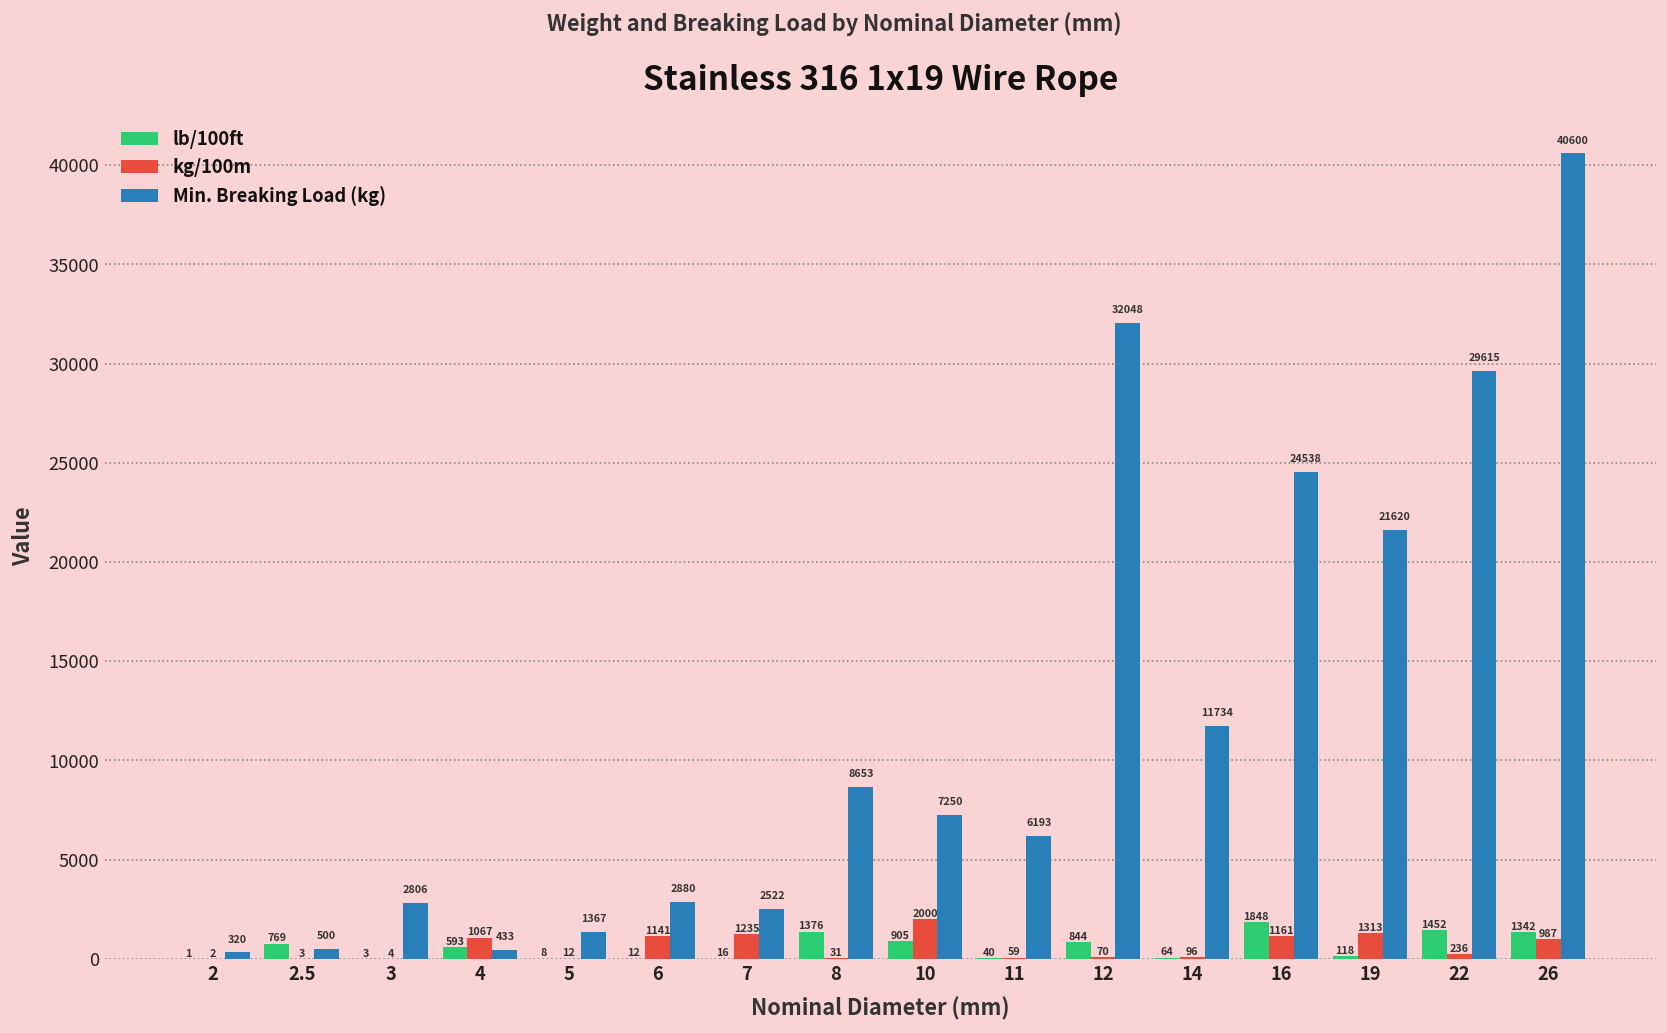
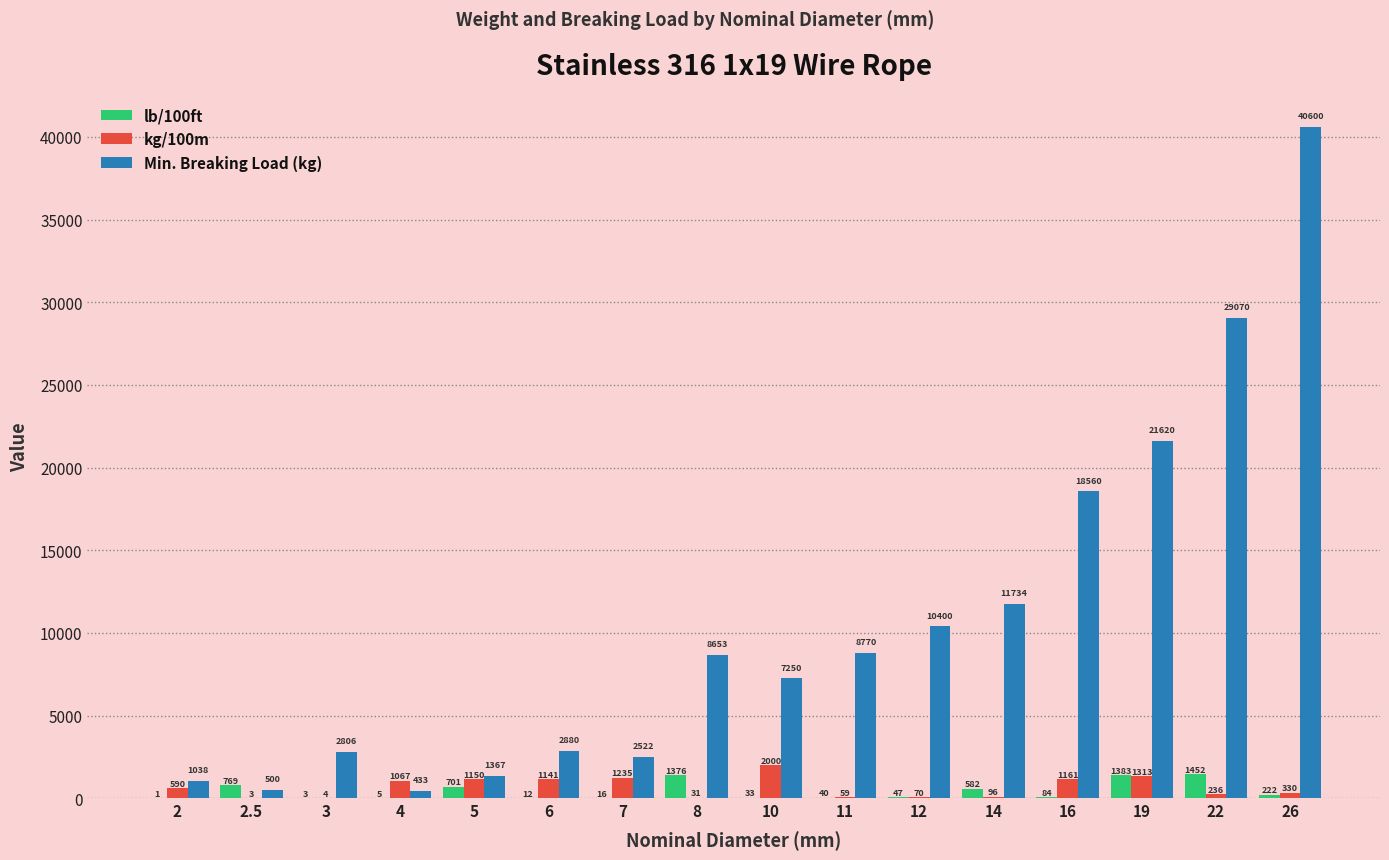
kg/100m, 2: 2 -> 590
Min. Breaking Load (kg), 2: 320 -> 1038
lb/100ft, 4: 593 -> 5
lb/100ft, 5: 8 -> 701
kg/100m, 5: 12 -> 1150
lb/100ft, 10: 905 -> 33
Min. Breaking Load (kg), 11: 6193 -> 8770
lb/100ft, 12: 844 -> 47
Min. Breaking Load (kg), 12: 32048 -> 10400
lb/100ft, 14: 64 -> 582
lb/100ft, 16: 1848 -> 84
Min. Breaking Load (kg), 16: 24538 -> 18560
lb/100ft, 19: 118 -> 1383
Min. Breaking Load (kg), 22: 29615 -> 29070
lb/100ft, 26: 1342 -> 222
kg/100m, 26: 987 -> 330
